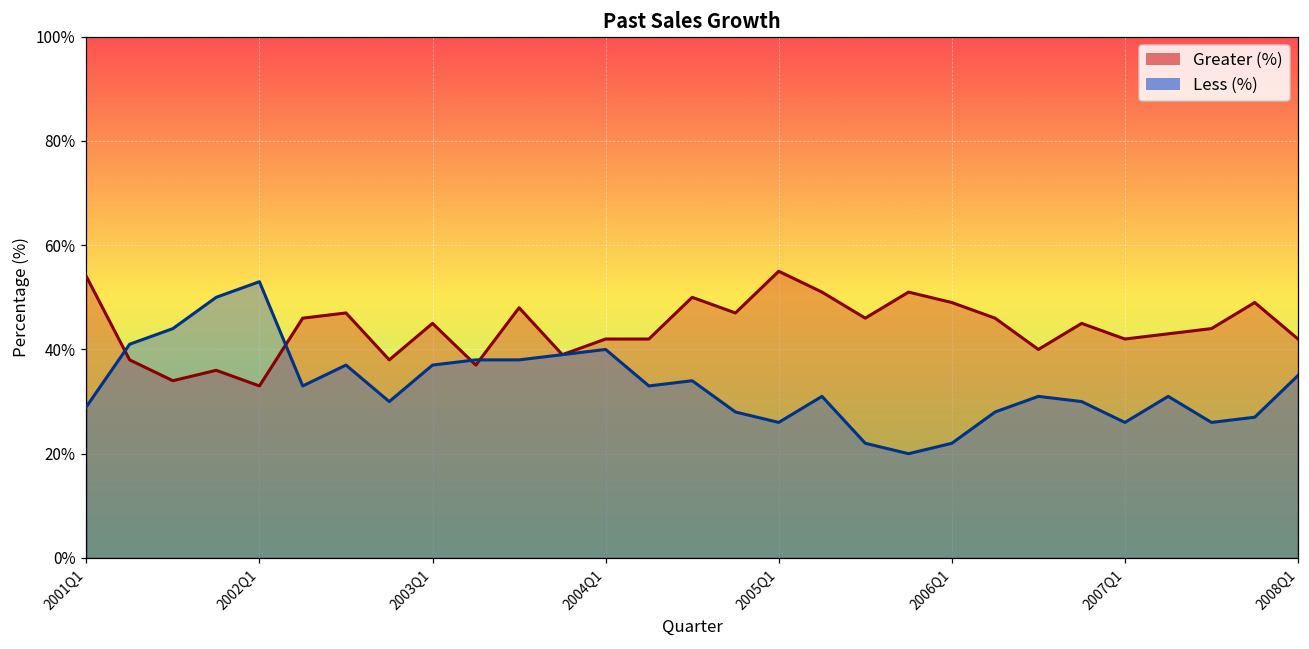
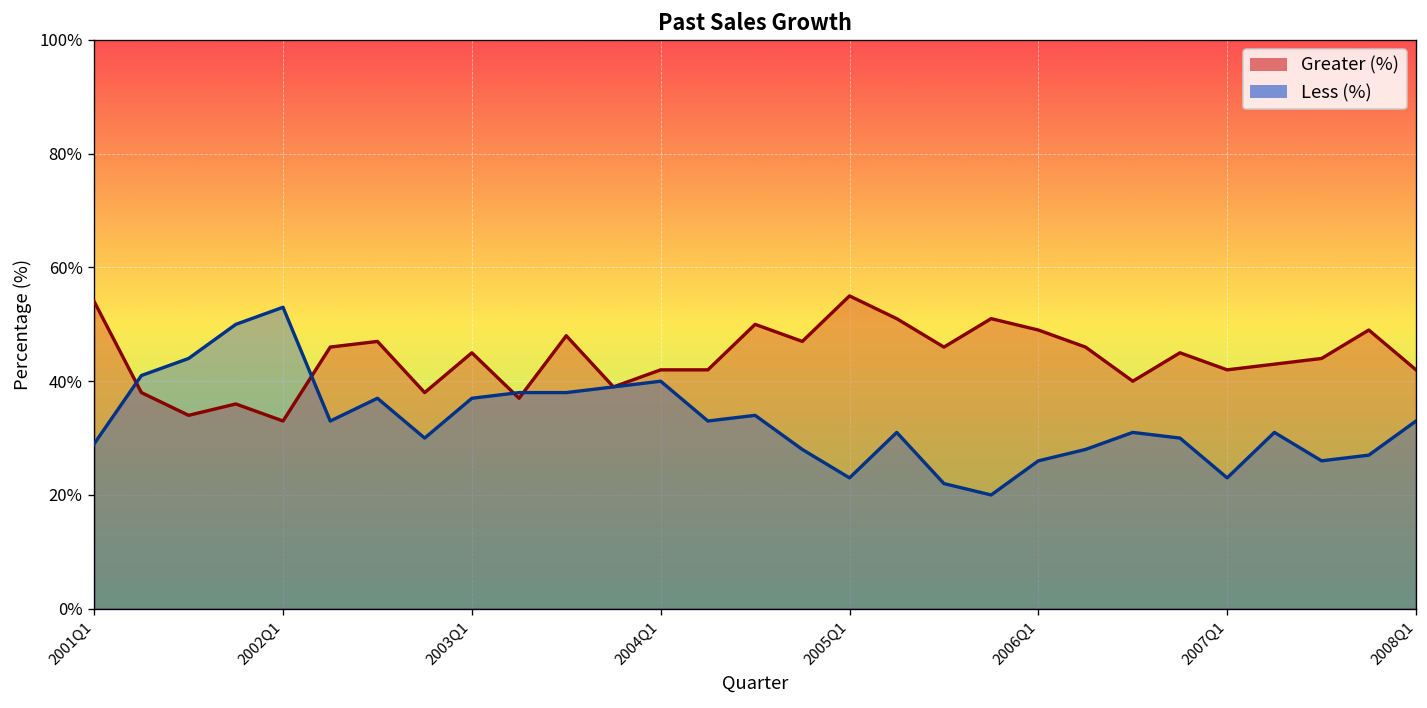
Less (%), 2005Q1: 26% -> 23%
Less (%), 2006Q1: 22% -> 26%
Less (%), 2007Q1: 26% -> 23%
Less (%), 2008Q1: 35% -> 33%
